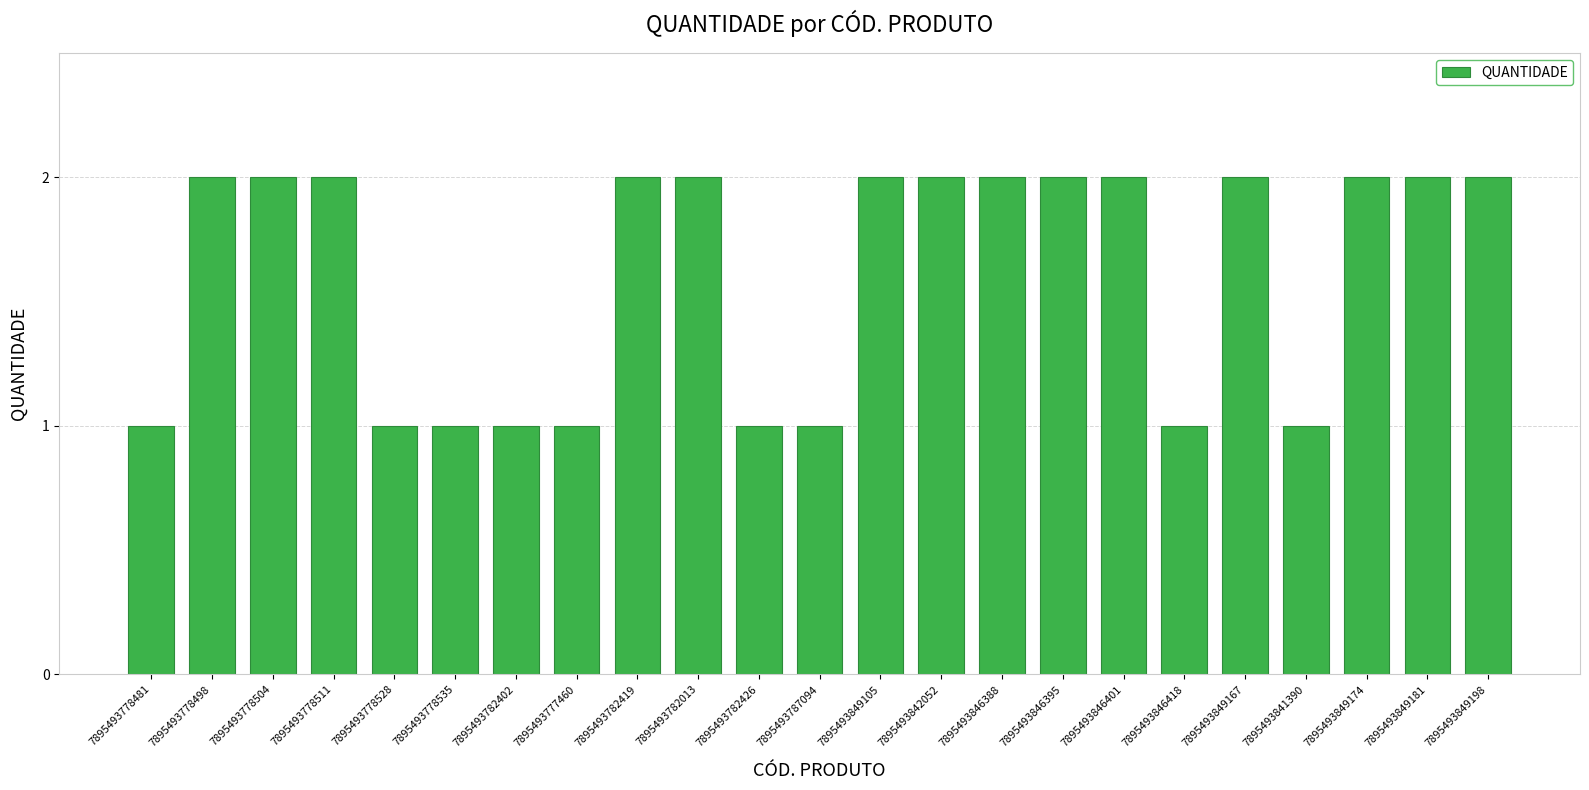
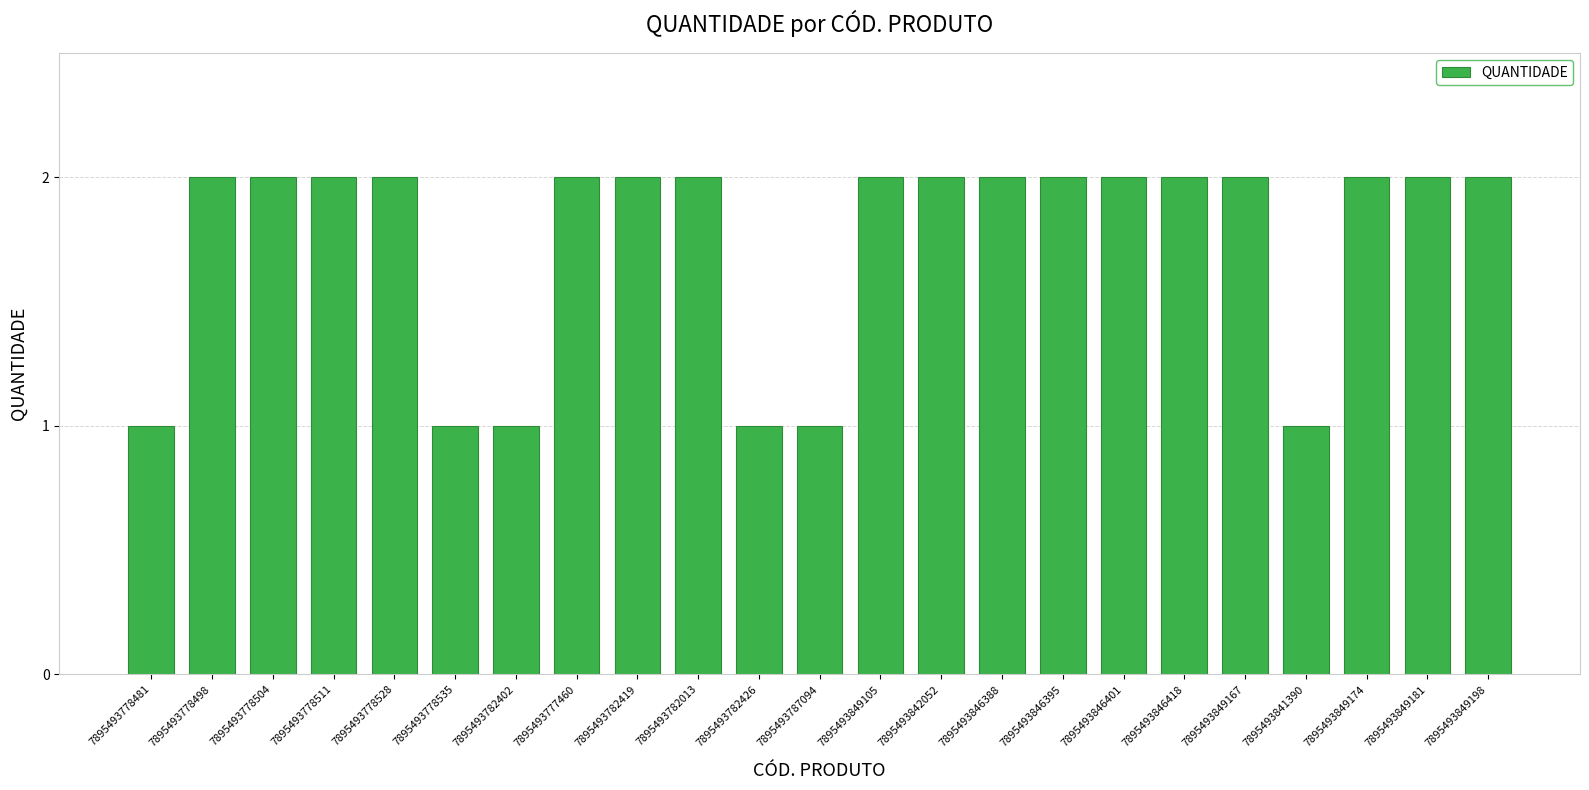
7895493778528: 1 -> 2
7895493777460: 1 -> 2
7895493846418: 1 -> 2
